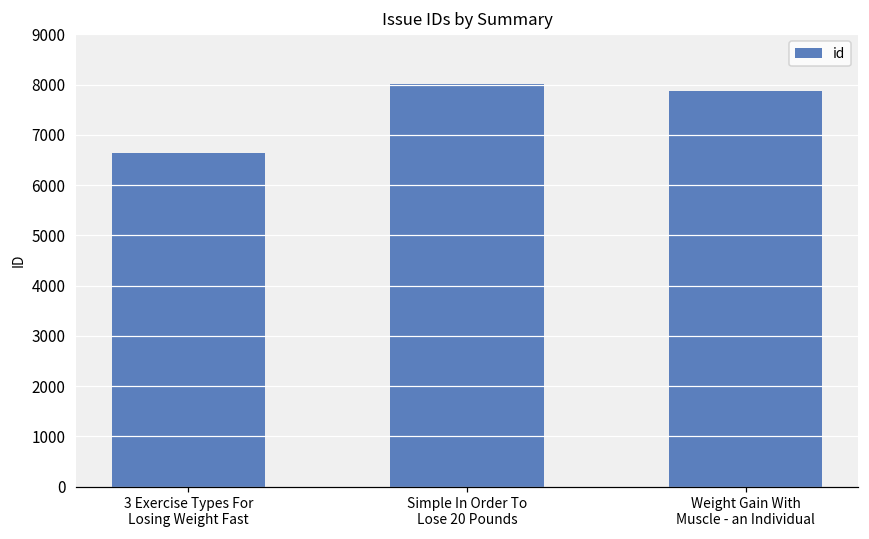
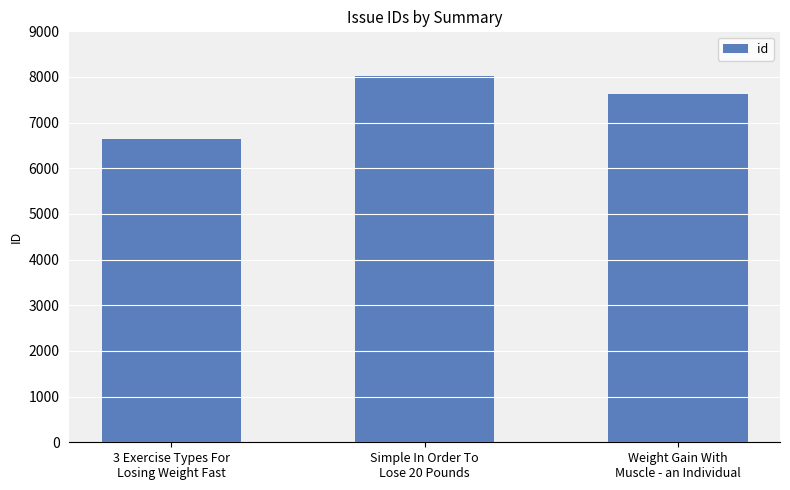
Weight Gain With Muscle - an Individual: 7900 -> 7600
